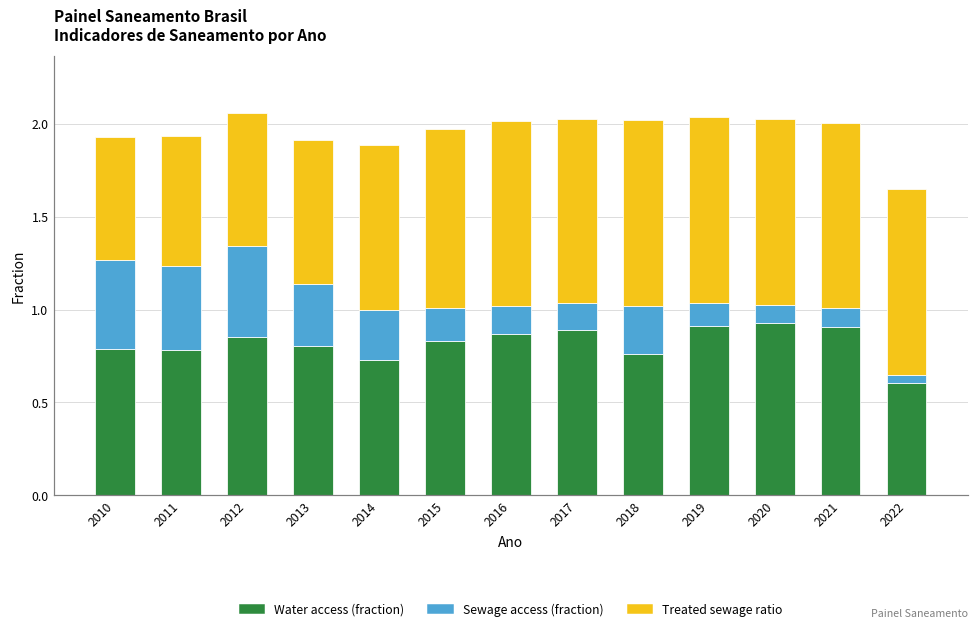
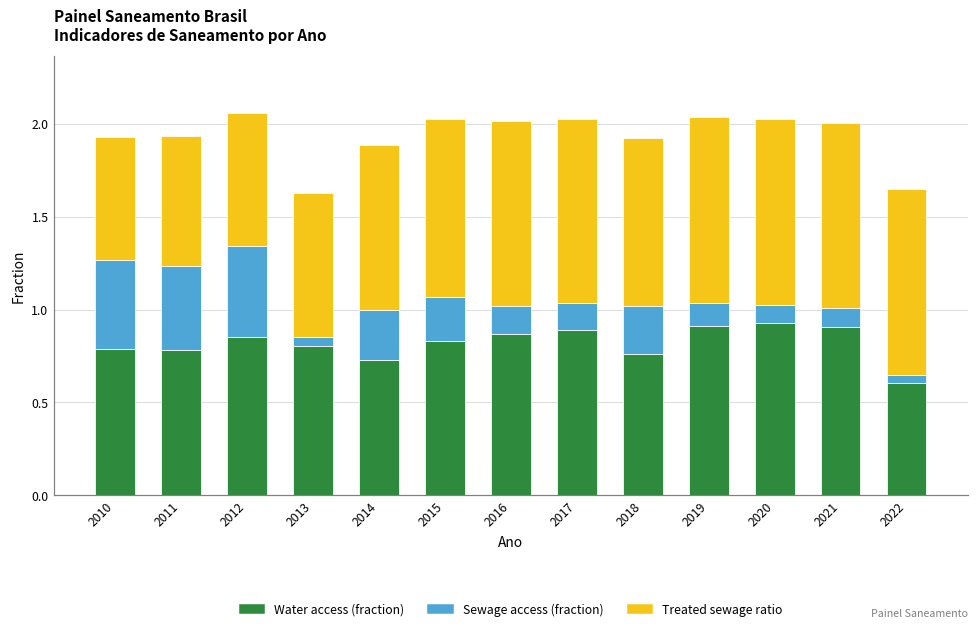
Sewage access (fraction), 2013: 0.33 -> 0.05
Sewage access (fraction), 2015: 0.18 -> 0.24
Treated sewage ratio, 2018: 1.0 -> 0.9
